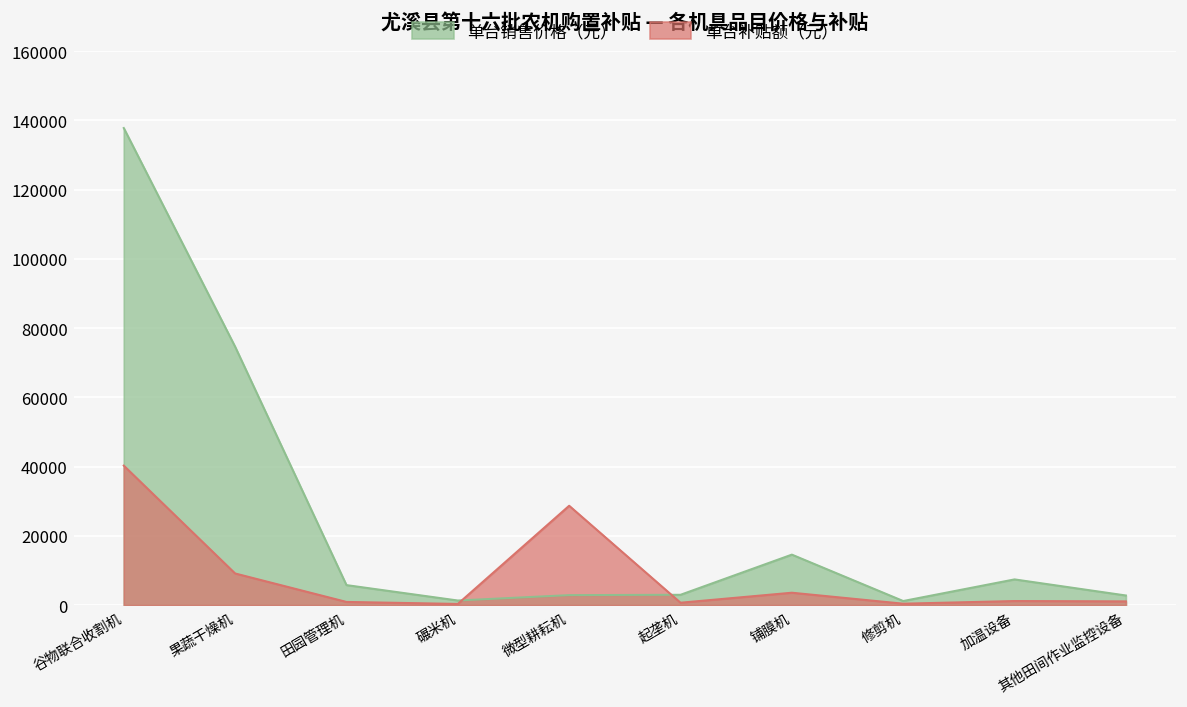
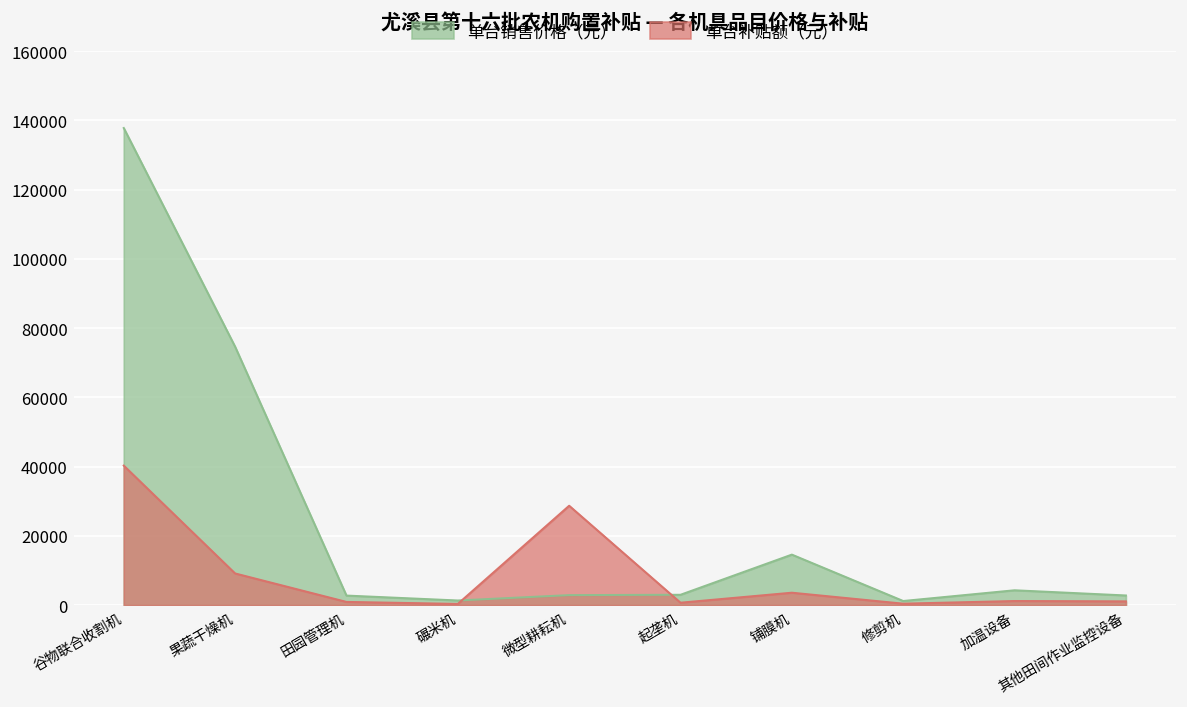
单台销售价格（元）, 田园管理机: 6000 -> 3000
单台销售价格（元）, 加温设备: 7000 -> 4000
